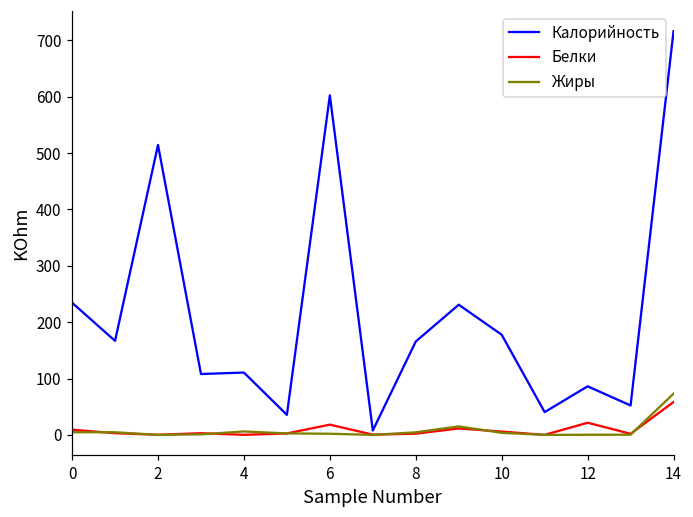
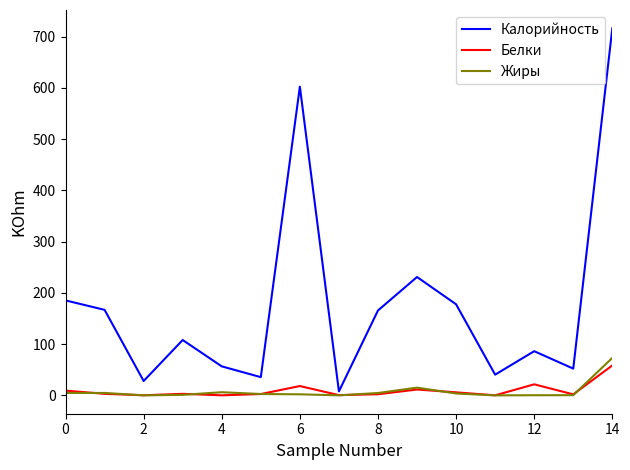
Калорийность, 0: 230 -> 190
Калорийность, 2: 510 -> 30
Калорийность, 4: 110 -> 60
